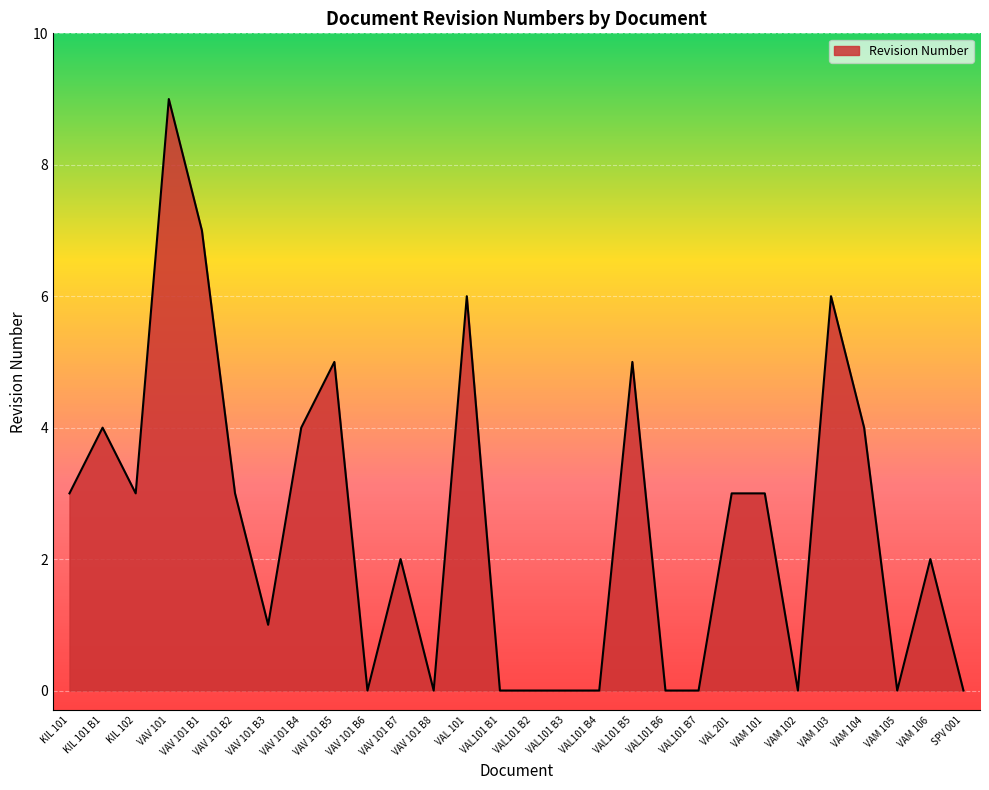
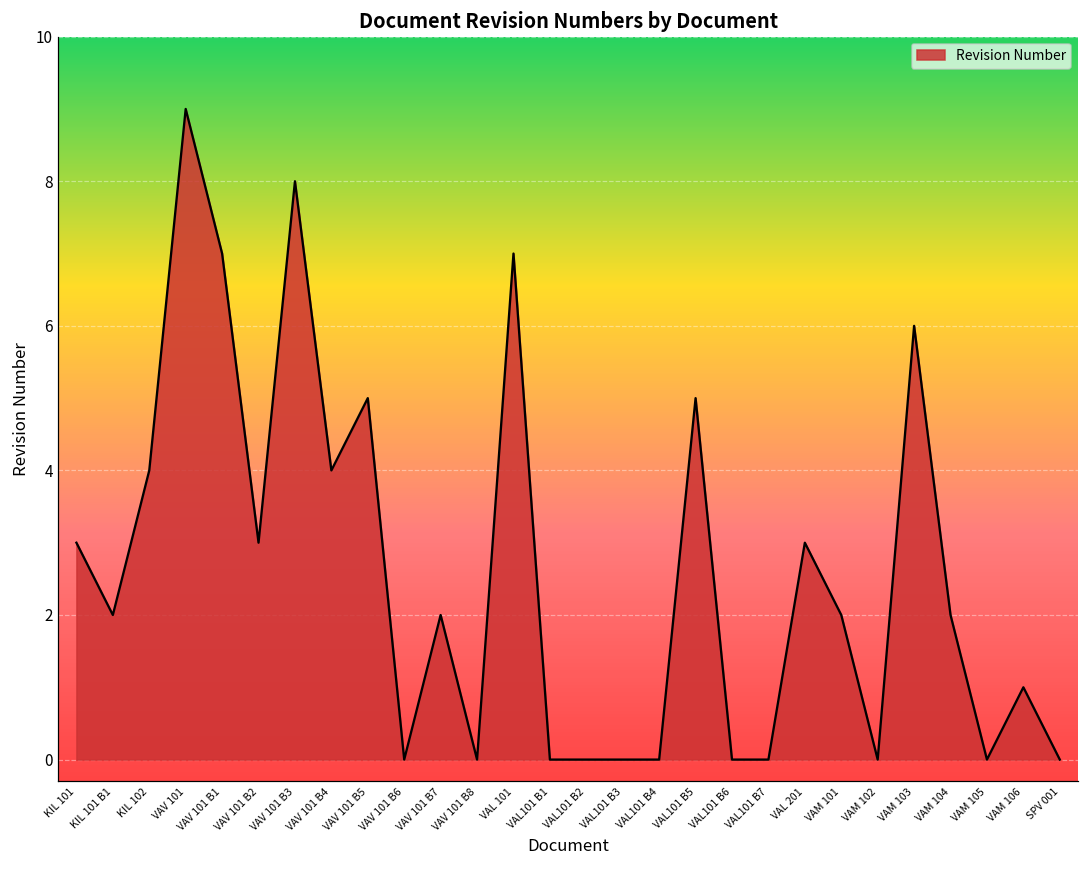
KIL 101 B1: 4 -> 2
KIL 102: 3 -> 4
VAV 101 B3: 1 -> 8
VAL 101: 6 -> 7
VAM 101: 3 -> 2
VAM 104: 4 -> 2
VAM 106: 2 -> 1
